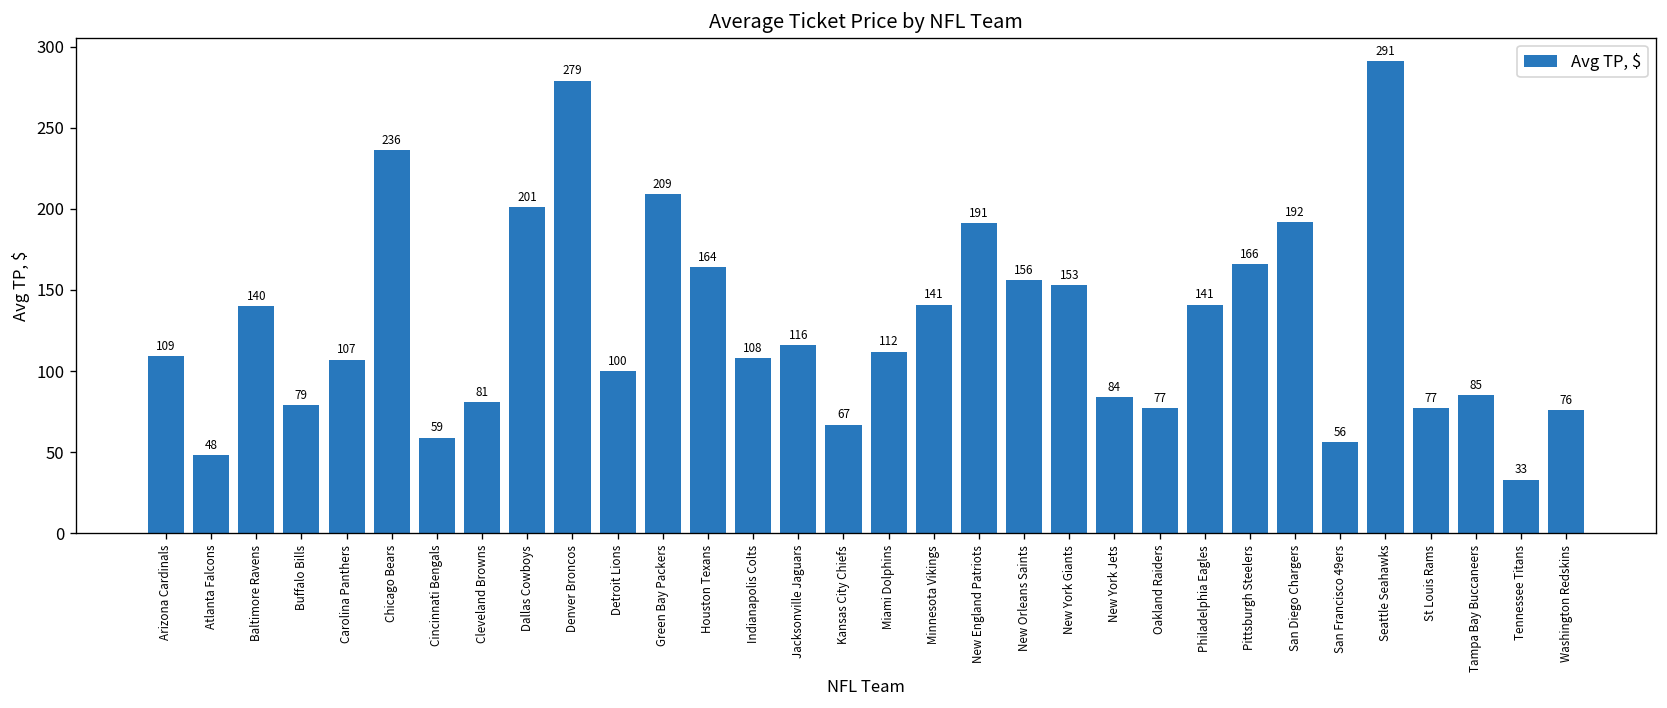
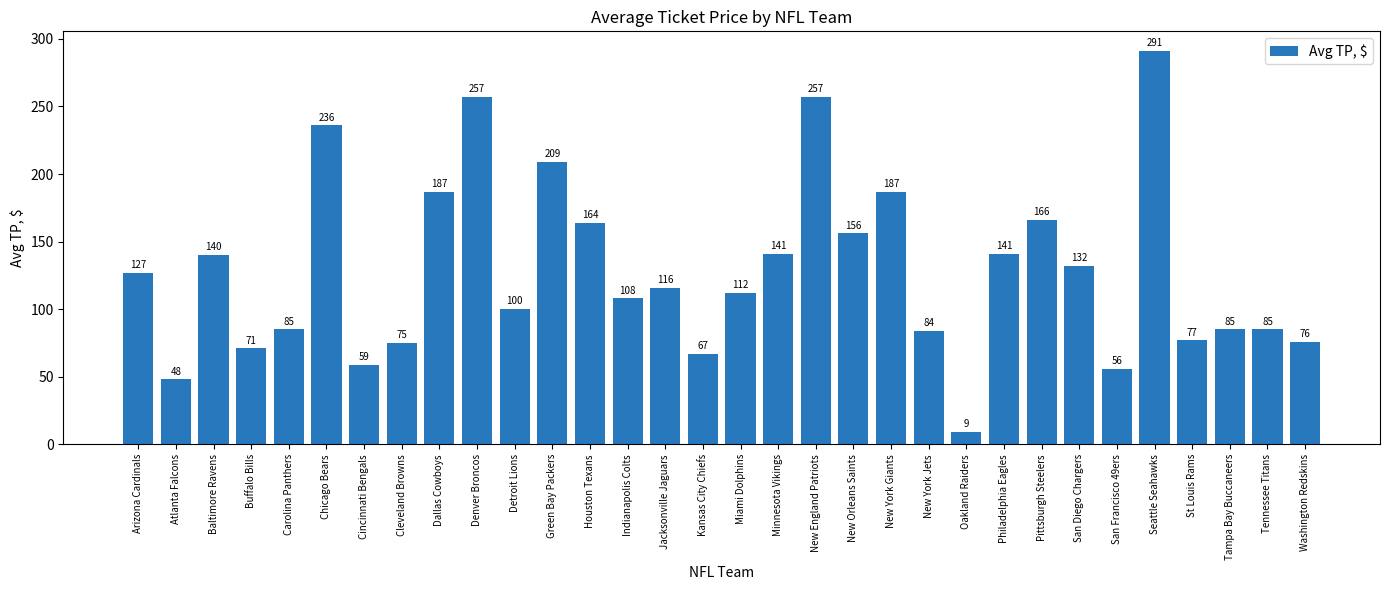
Arizona Cardinals: 109 -> 127
Buffalo Bills: 79 -> 71
Carolina Panthers: 107 -> 85
Cleveland Browns: 81 -> 75
Dallas Cowboys: 201 -> 187
Denver Broncos: 279 -> 257
New England Patriots: 191 -> 257
New York Giants: 153 -> 187
Oakland Raiders: 77 -> 9
San Diego Chargers: 192 -> 132
Tennessee Titans: 33 -> 85
